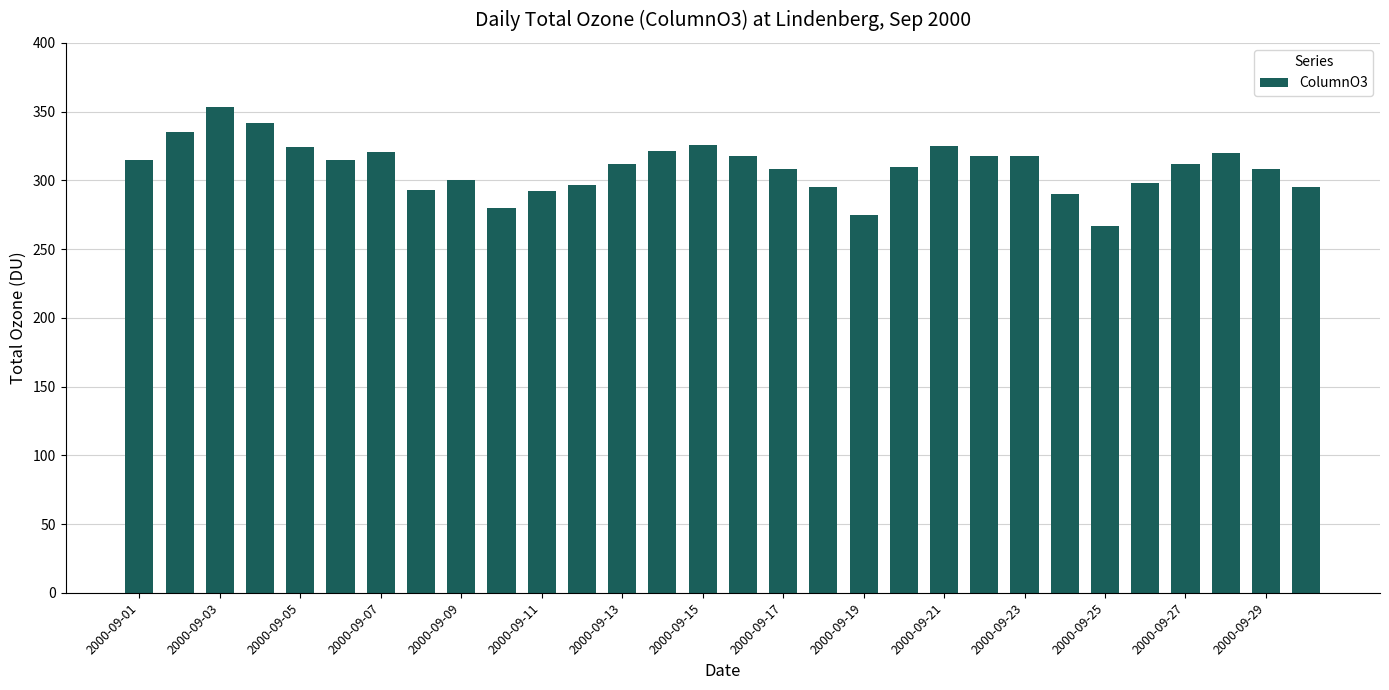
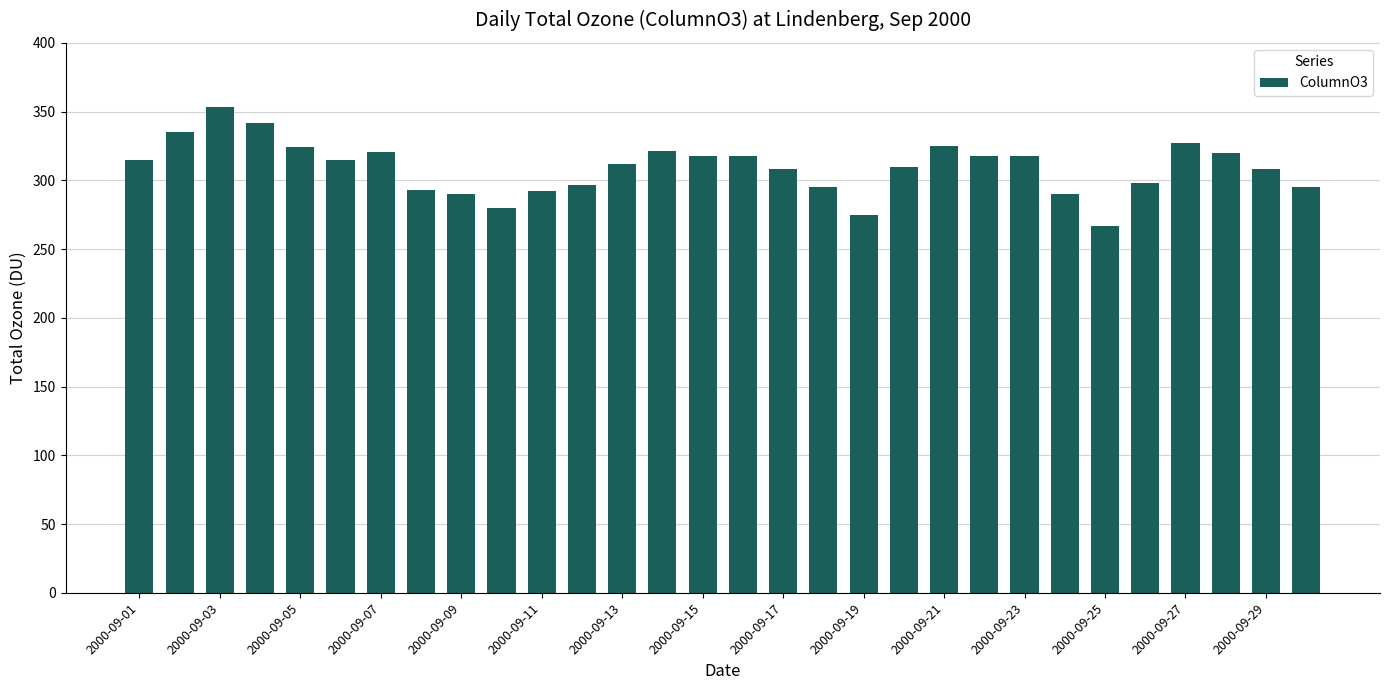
2000-09-09: 300 -> 290
2000-09-15: 326 -> 318
2000-09-27: 312 -> 327
